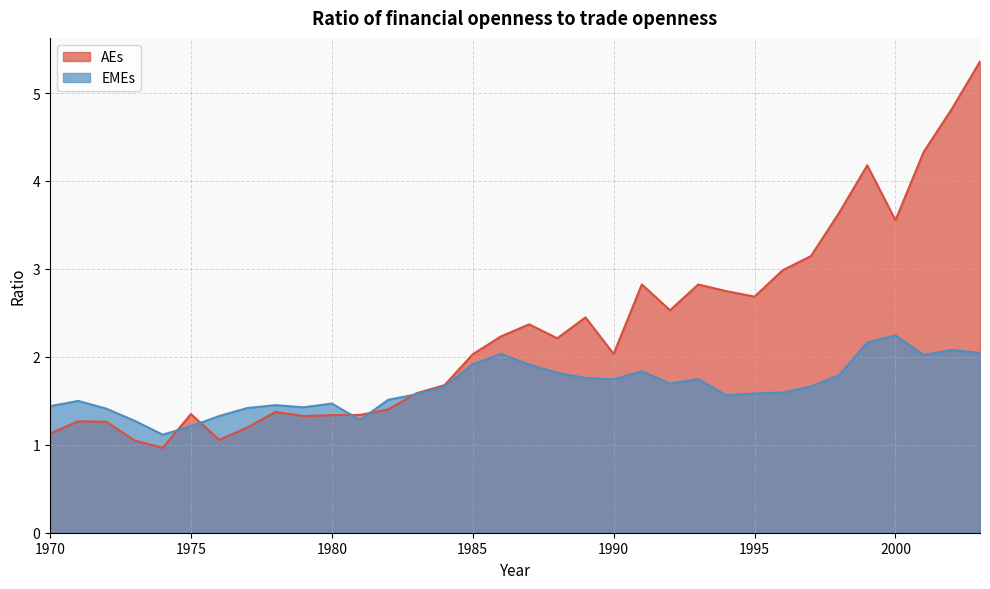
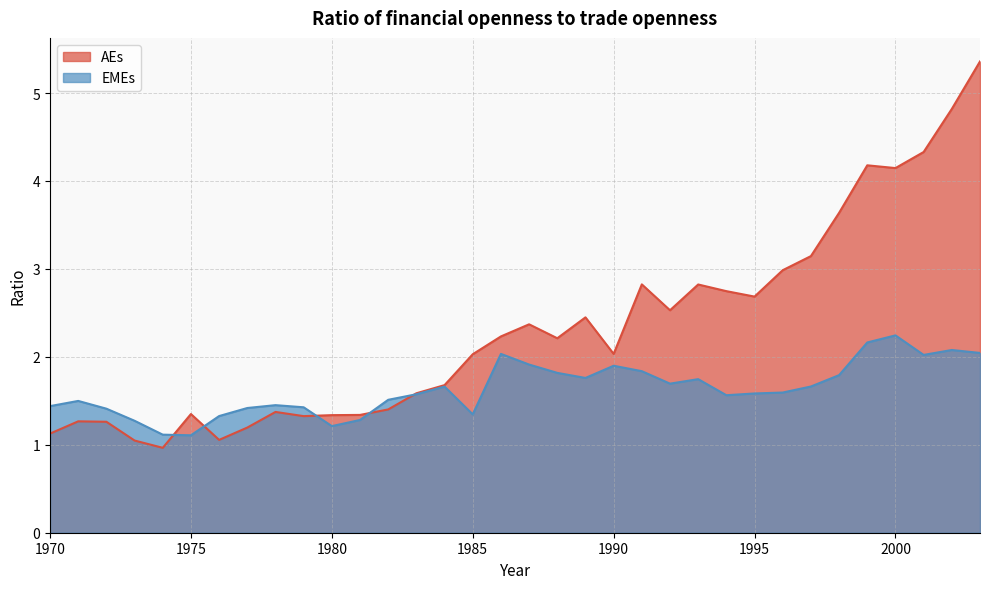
EMEs, 1975: 1.2 -> 1.1
EMEs, 1980: 1.5 -> 1.2
EMEs, 1985: 1.9 -> 1.3
EMEs, 1990: 1.7 -> 1.9
AEs, 2000: 3.6 -> 4.1
